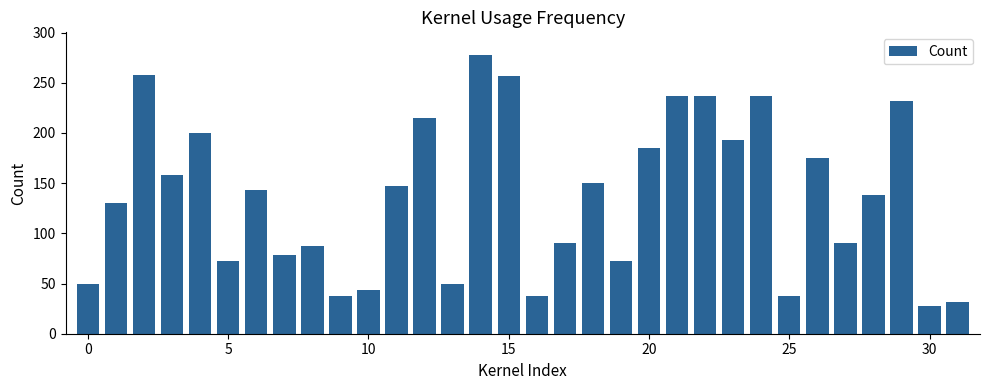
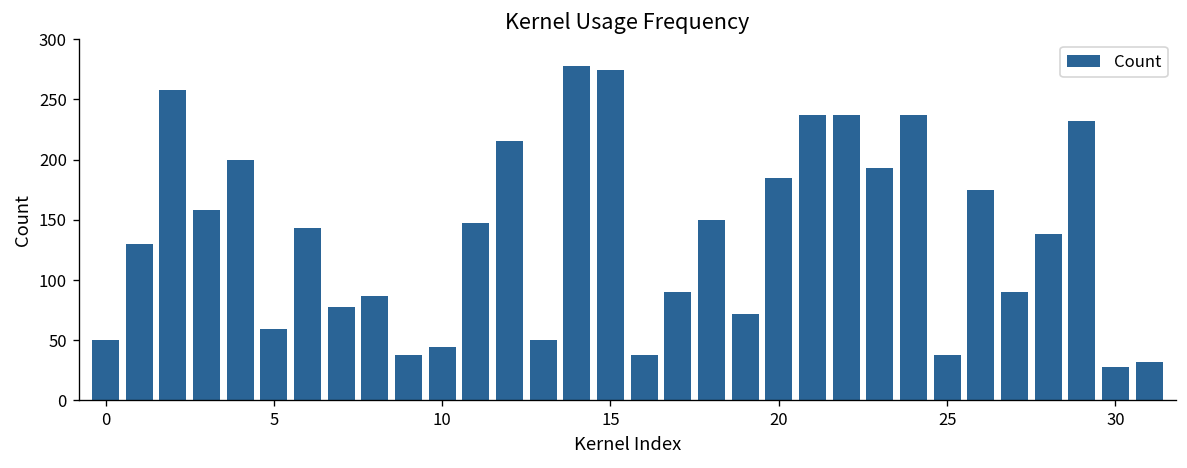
5: 72 -> 59
15: 257 -> 274
